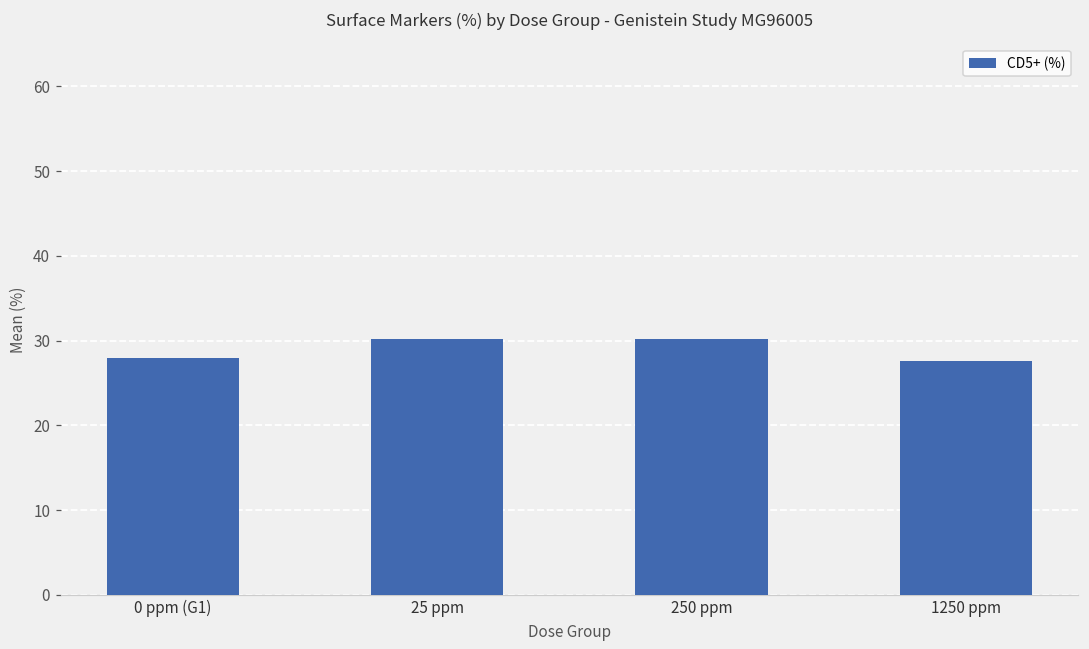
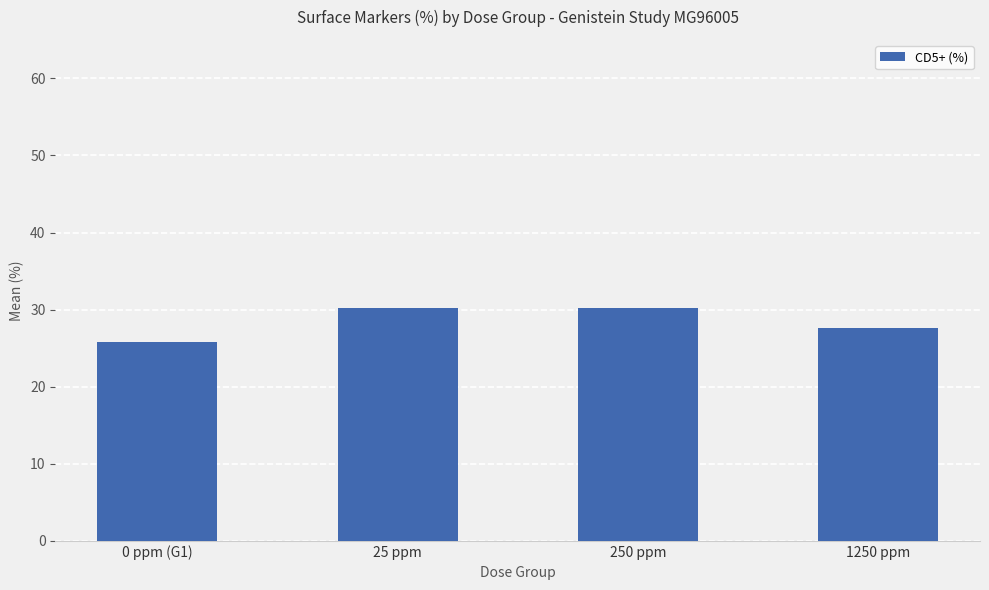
0 ppm (G1): 28 -> 26
